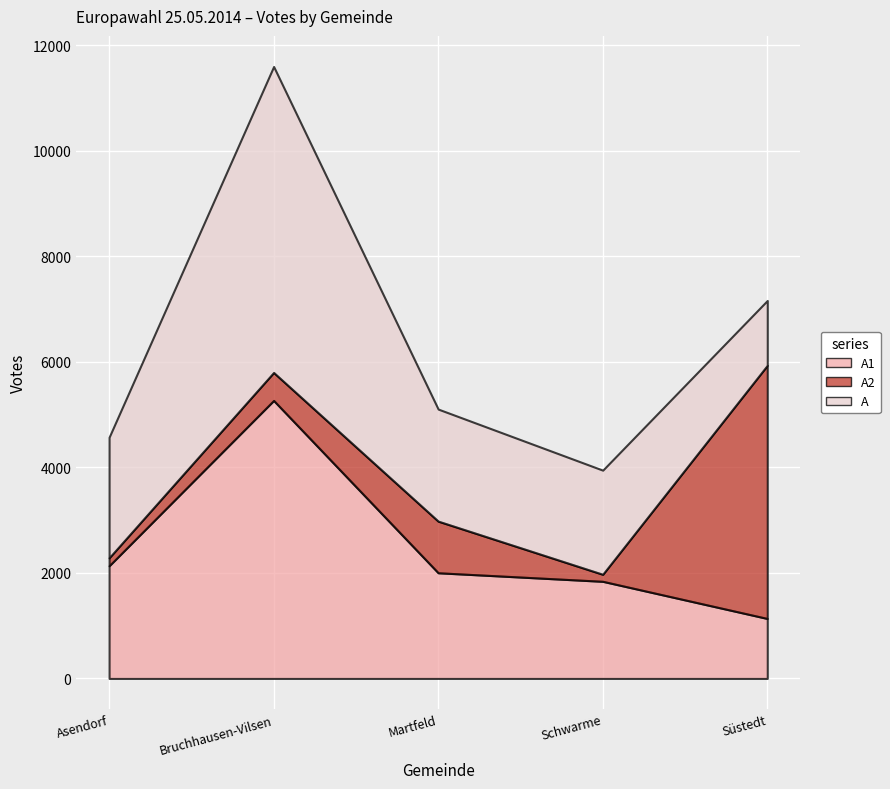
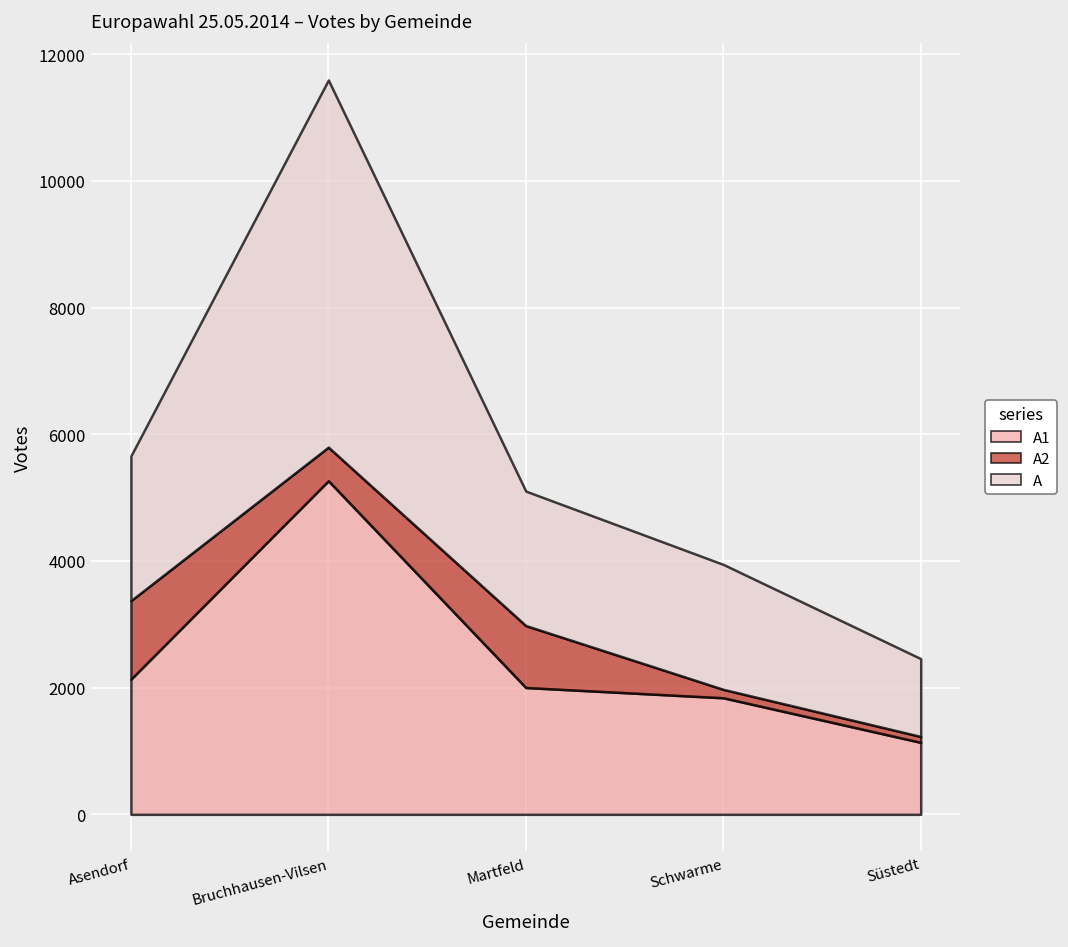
A2, Asendorf: 200 -> 1200
A2, Süstedt: 4800 -> 100
